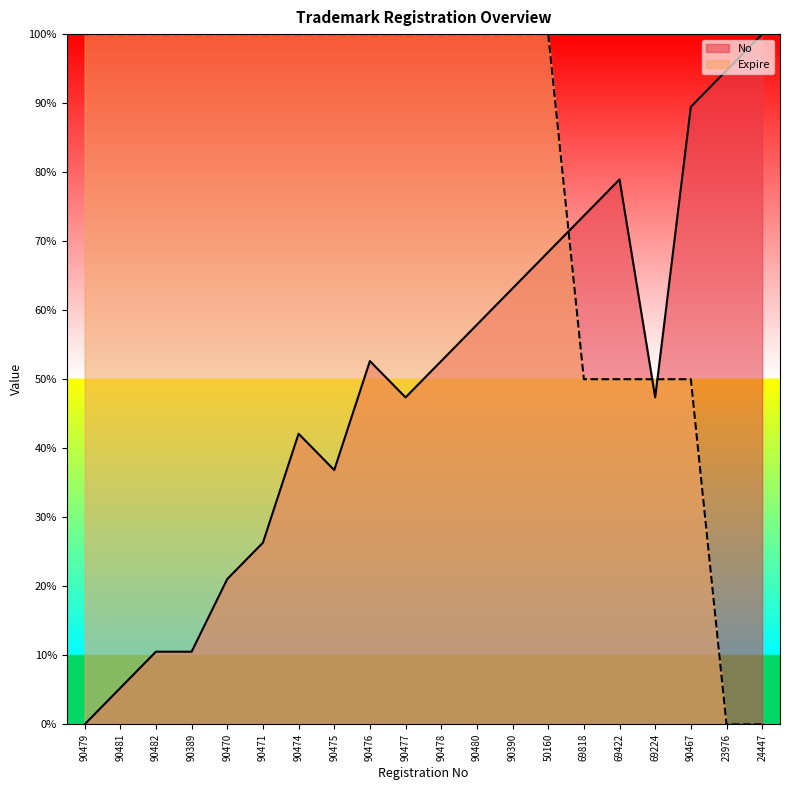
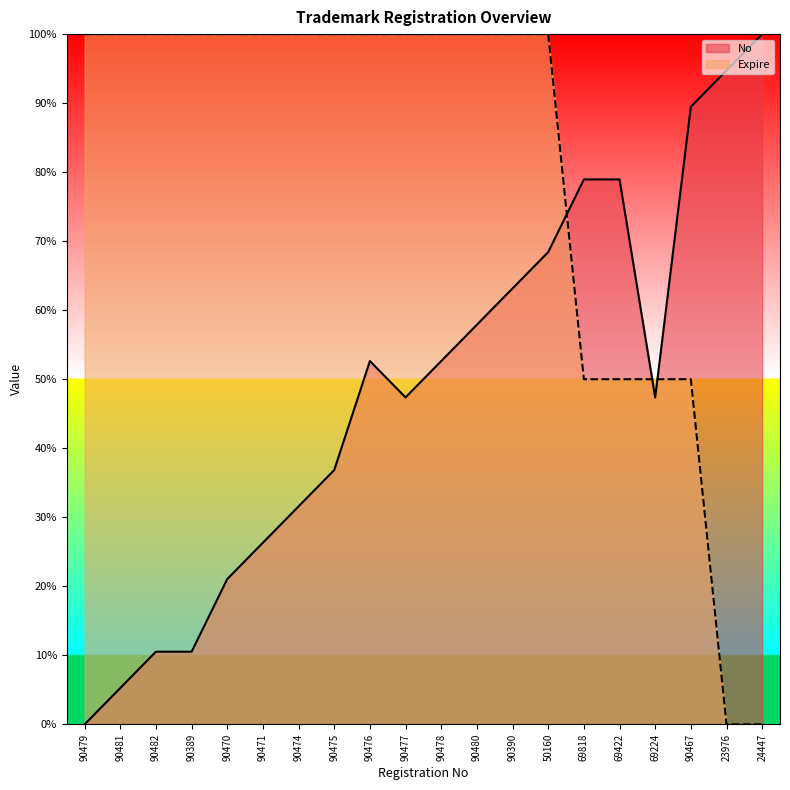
No, 90474: 42% -> 32%
No, 69818: 74% -> 79%
